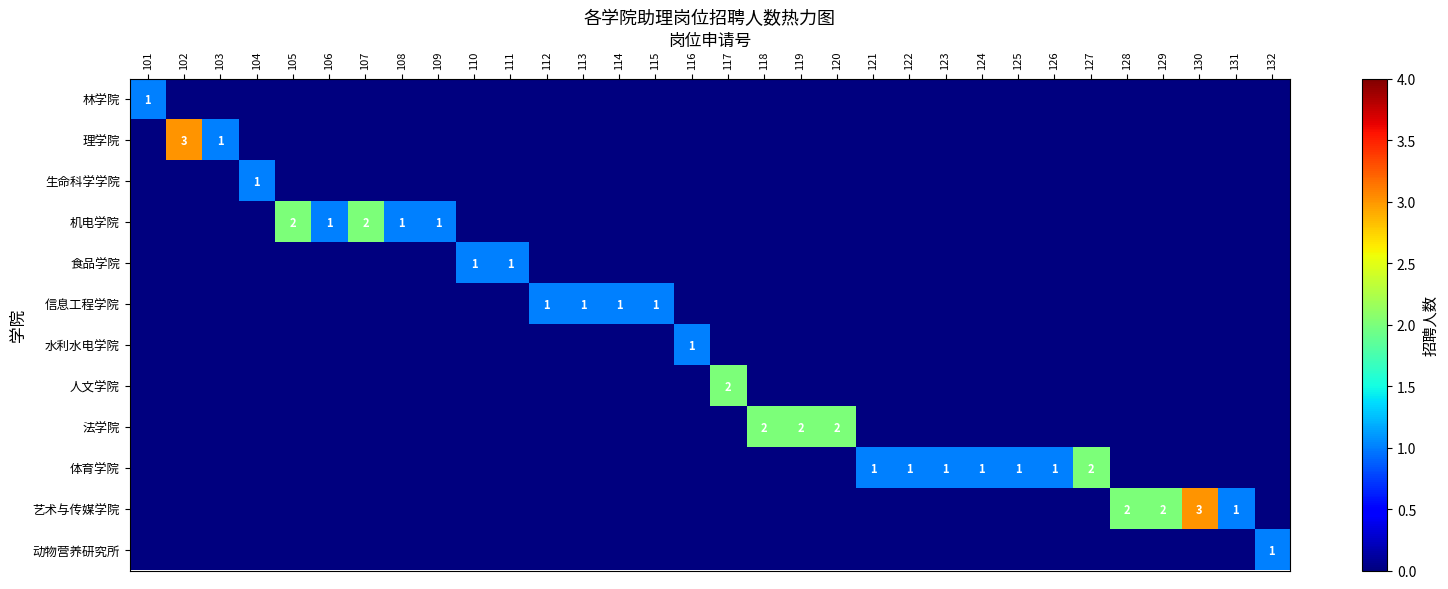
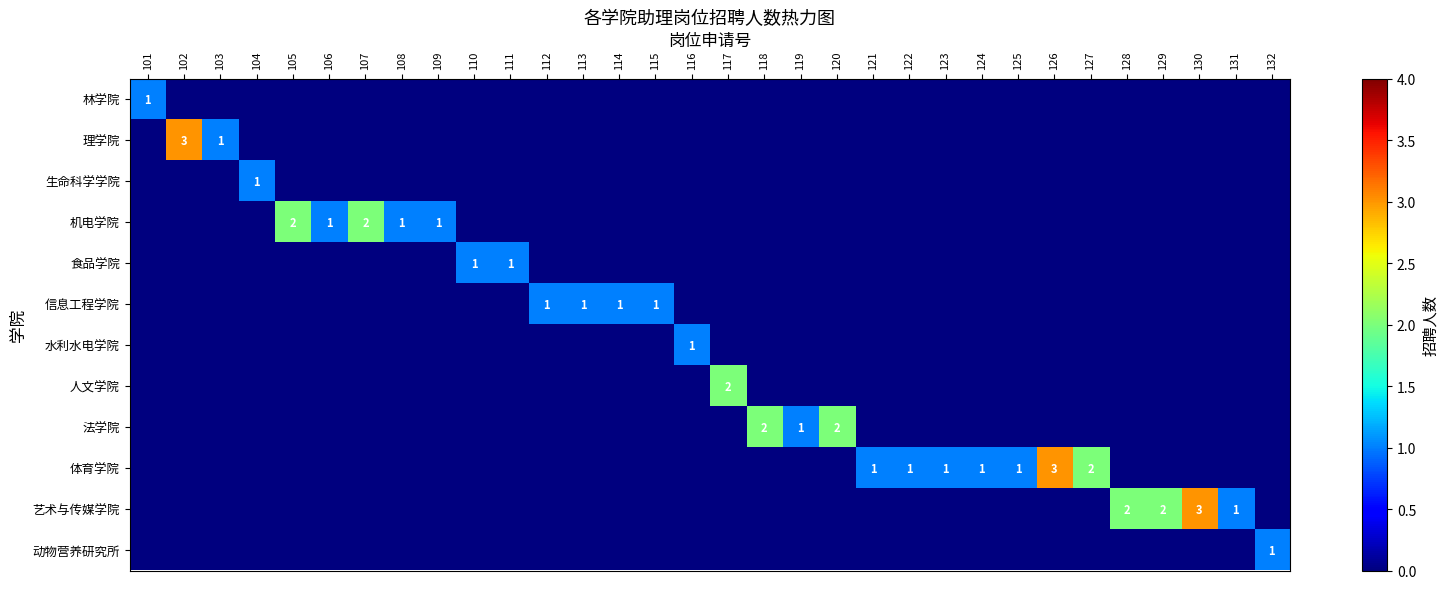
法学院, 119: 2 -> 1
体育学院, 126: 1 -> 3
